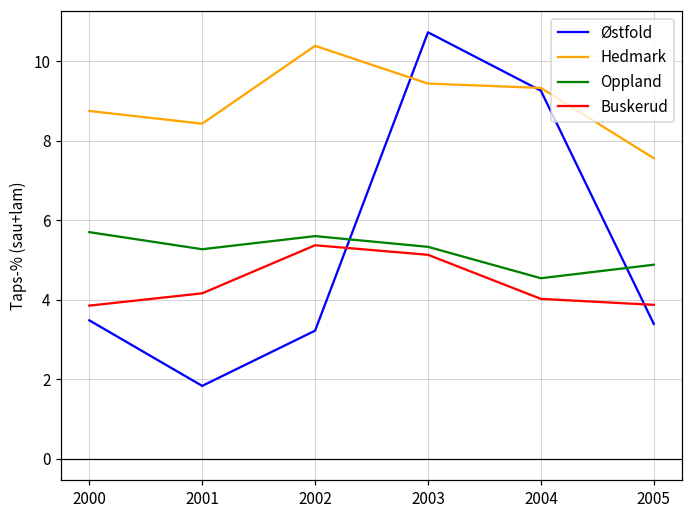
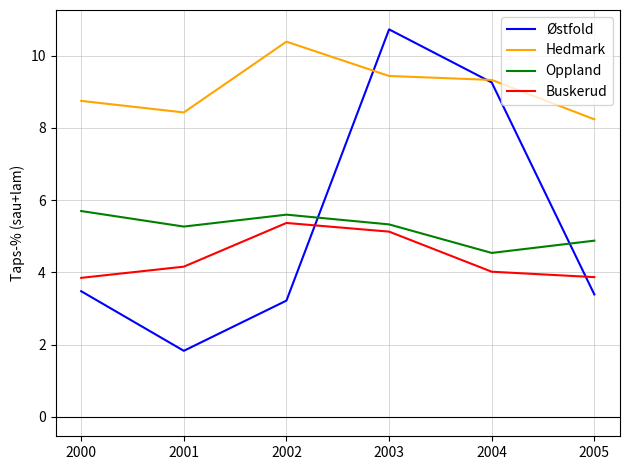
Hedmark, 2005: 7.6 -> 8.2
